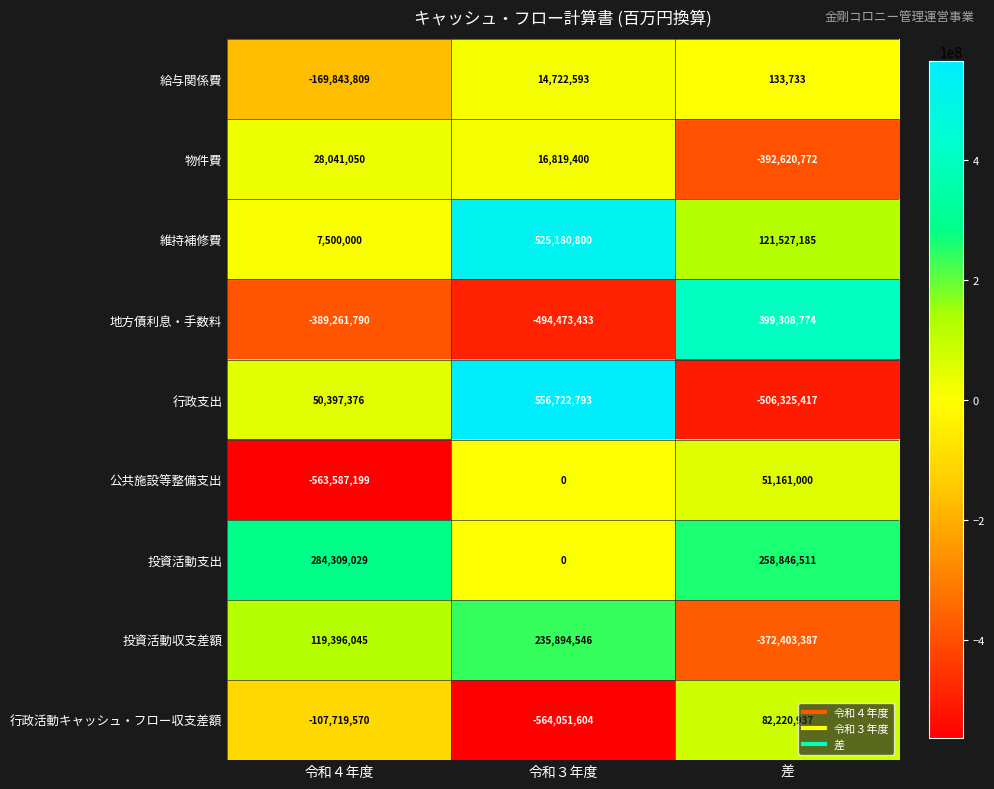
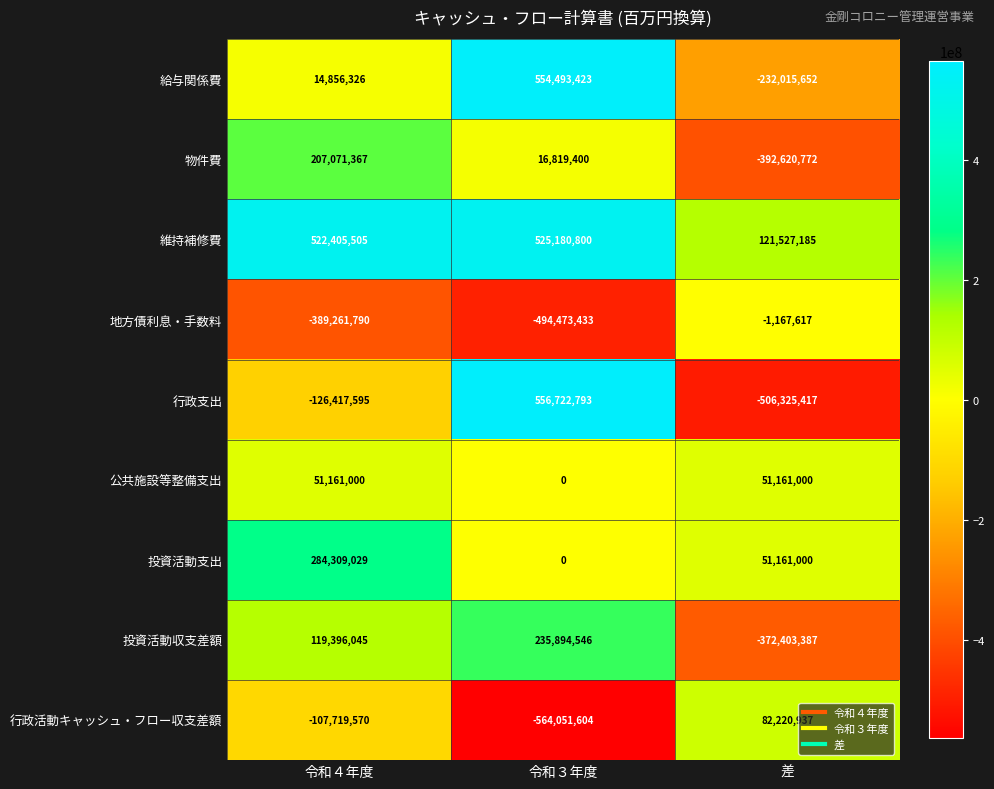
給与関係費, 令和４年度: -169,843,809 -> 14,856,326
給与関係費, 令和３年度: 14,722,593 -> 554,493,423
給与関係費, 差: 133,733 -> -232,015,652
物件費, 令和４年度: 28,041,050 -> 207,071,367
維持補修費, 令和４年度: 7,500,000 -> 522,405,505
地方債利息・手数料, 差: 399,308,774 -> -1,167,617
行政支出, 令和４年度: 50,397,376 -> -126,417,595
公共施設等整備支出, 令和４年度: -563,587,199 -> 51,161,000
投資活動支出, 差: 258,846,511 -> 51,161,000
